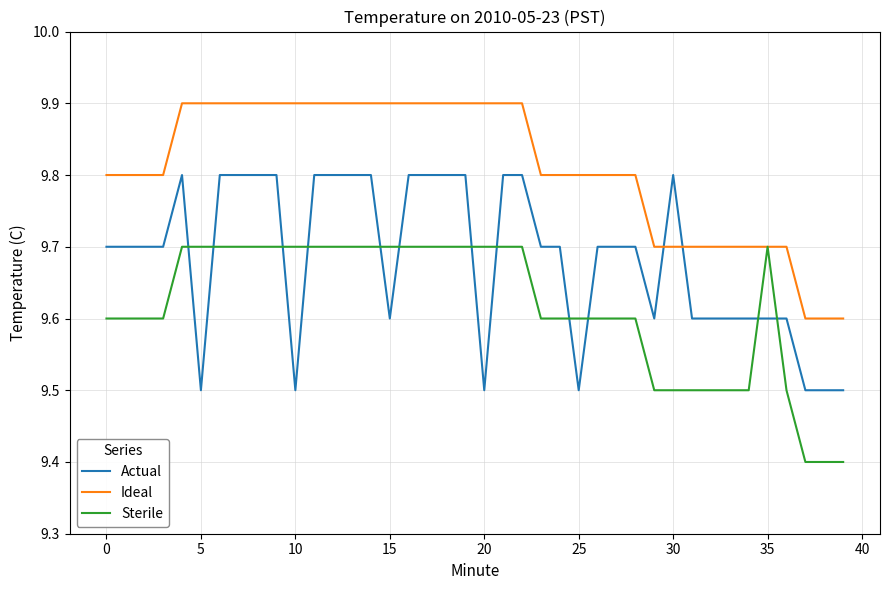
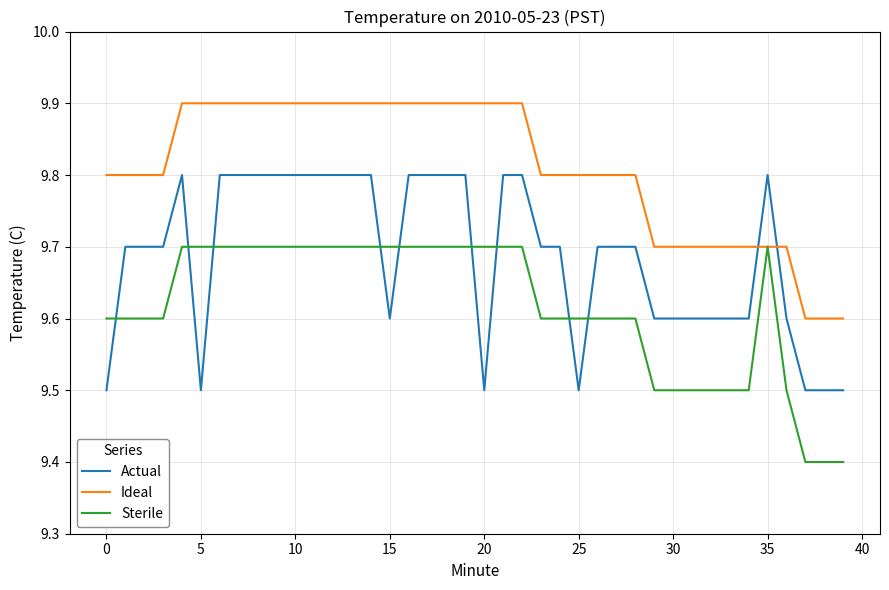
Actual, 0: 9.7 -> 9.5
Actual, 10: 9.5 -> 9.8
Actual, 30: 9.8 -> 9.6
Actual, 35: 9.6 -> 9.8
